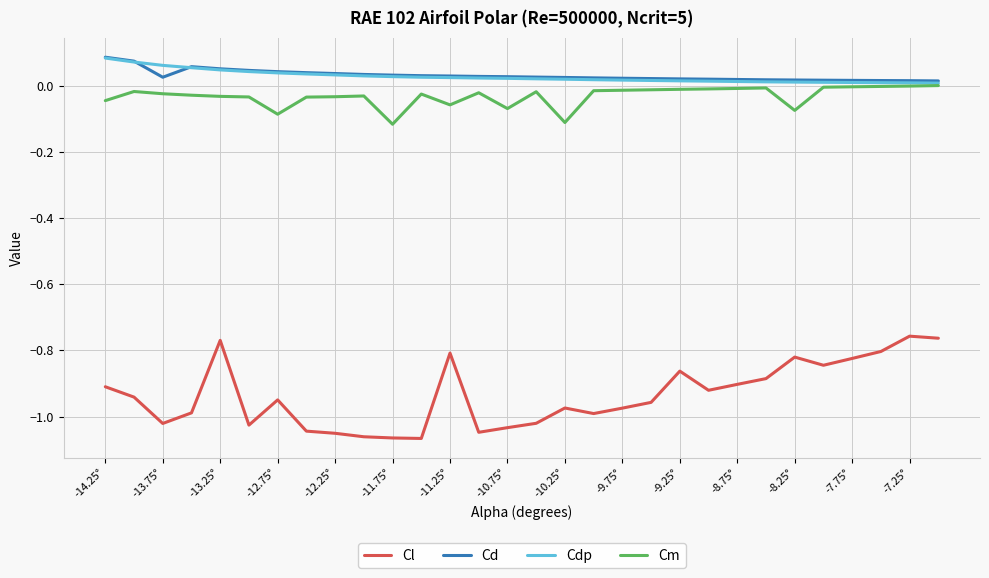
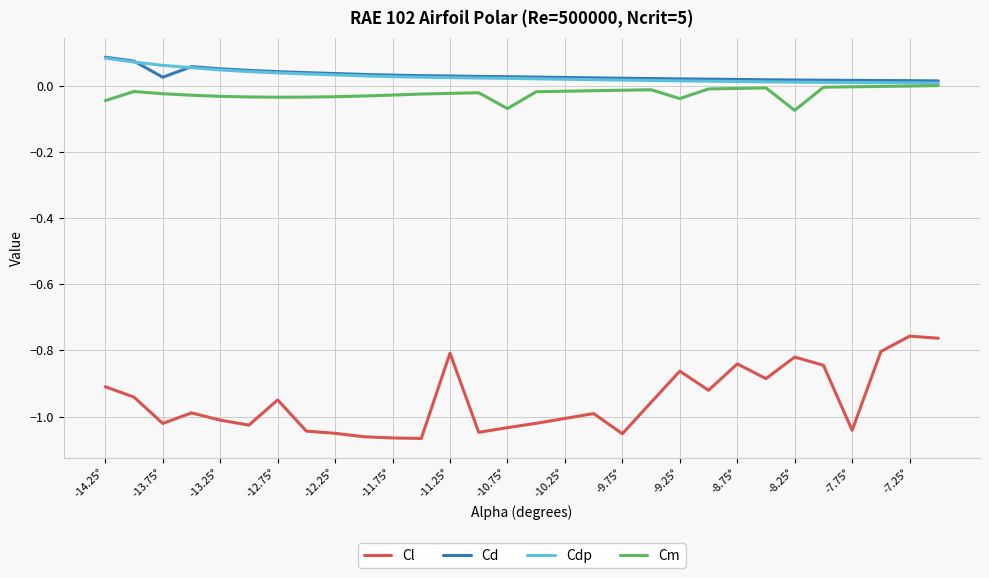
Cl, -13.25°: -0.77 -> -1.01
Cm, -12.75°: -0.09 -> -0.04
Cm, -11.75°: -0.12 -> -0.03
Cm, -11.25°: -0.06 -> -0.02
Cl, -10.25°: -0.97 -> -1.01
Cm, -10.25°: -0.11 -> -0.02
Cl, -9.75°: -0.97 -> -1.05
Cm, -9.25°: -0.01 -> -0.04
Cl, -8.75°: -0.90 -> -0.84
Cl, -7.75°: -0.82 -> -1.04
